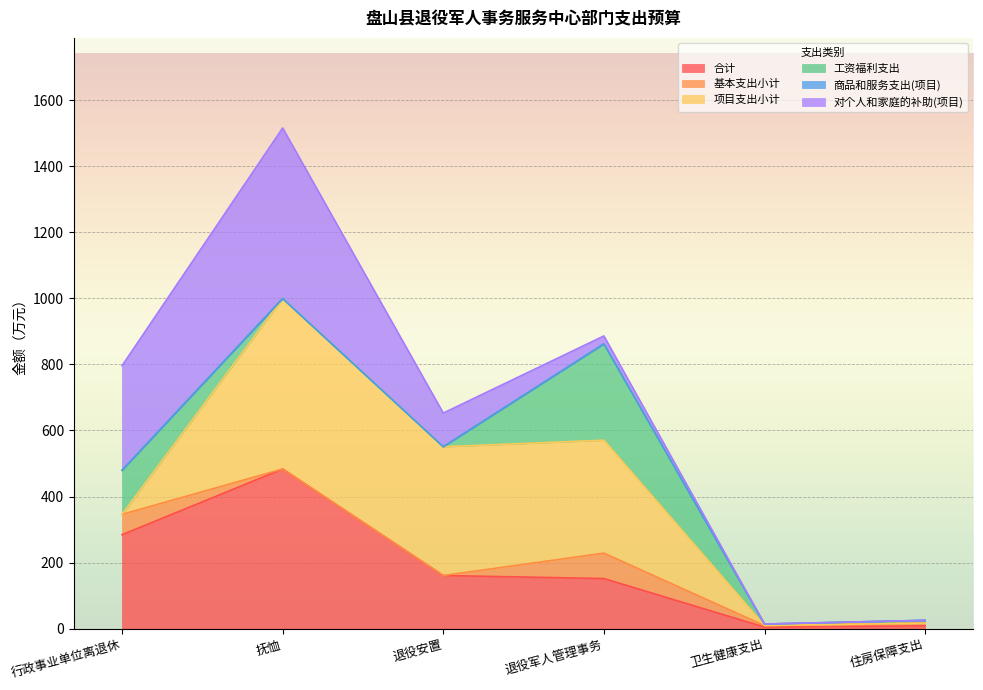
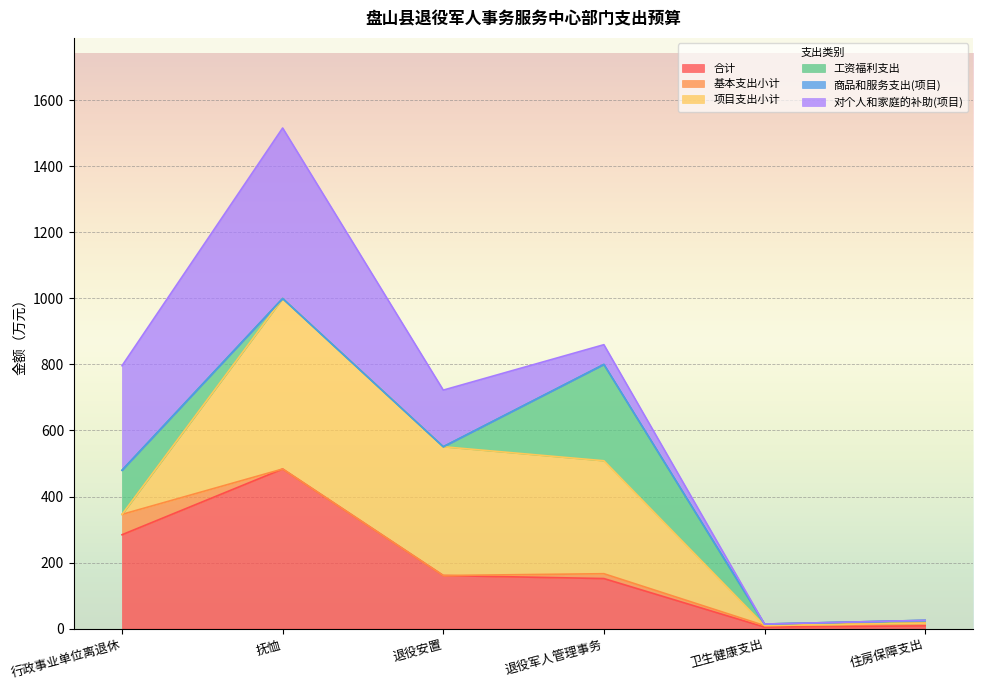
对个人和家庭的补助(项目), 退役安置: 100 -> 170
基本支出小计, 退役军人管理事务: 80 -> 10
对个人和家庭的补助(项目), 退役军人管理事务: 20 -> 60
